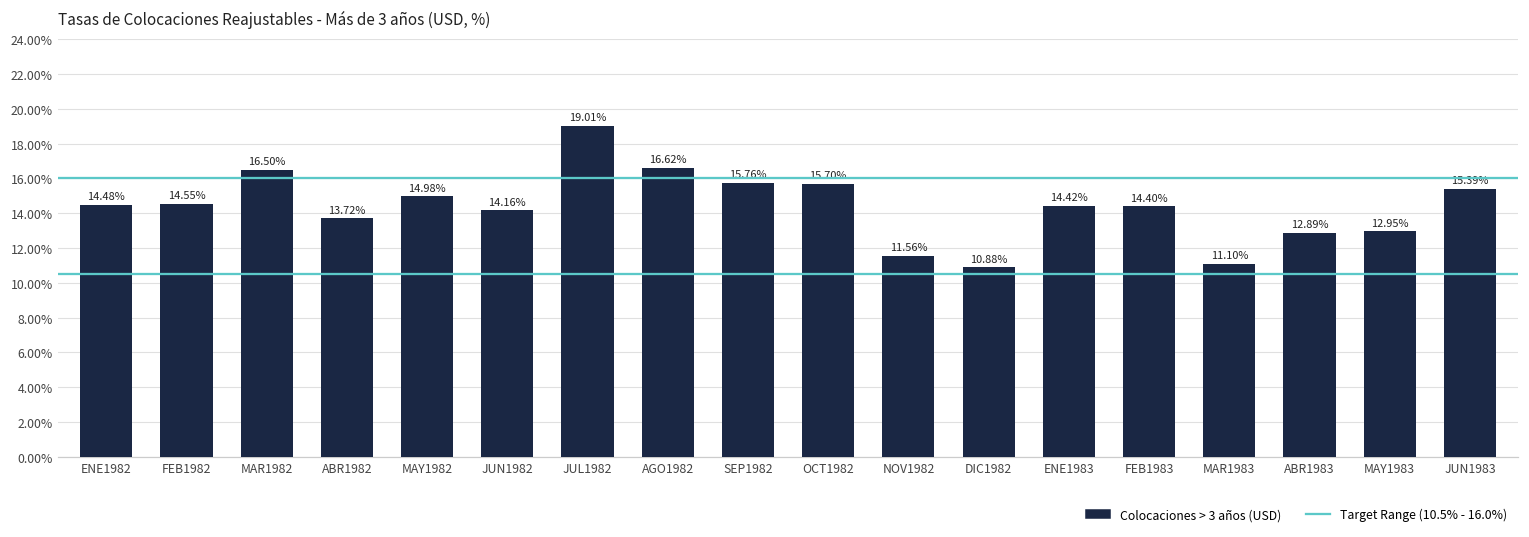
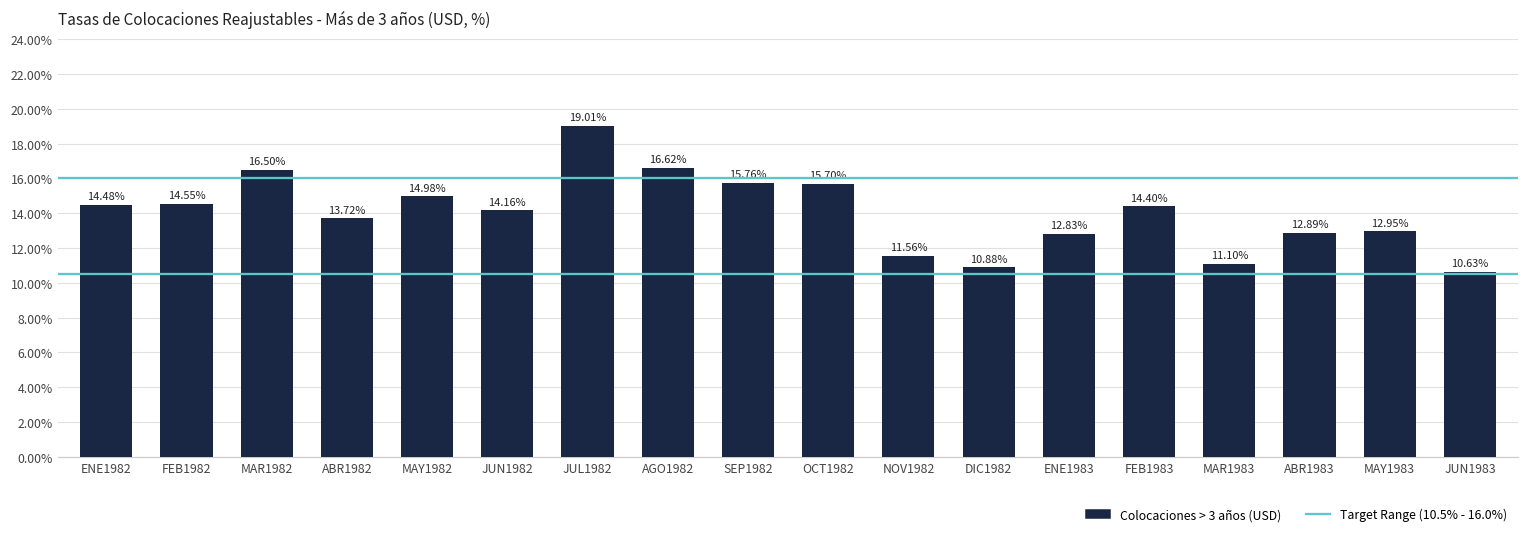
ENE1983: 14.42% -> 12.83%
JUN1983: 15.39% -> 10.63%
